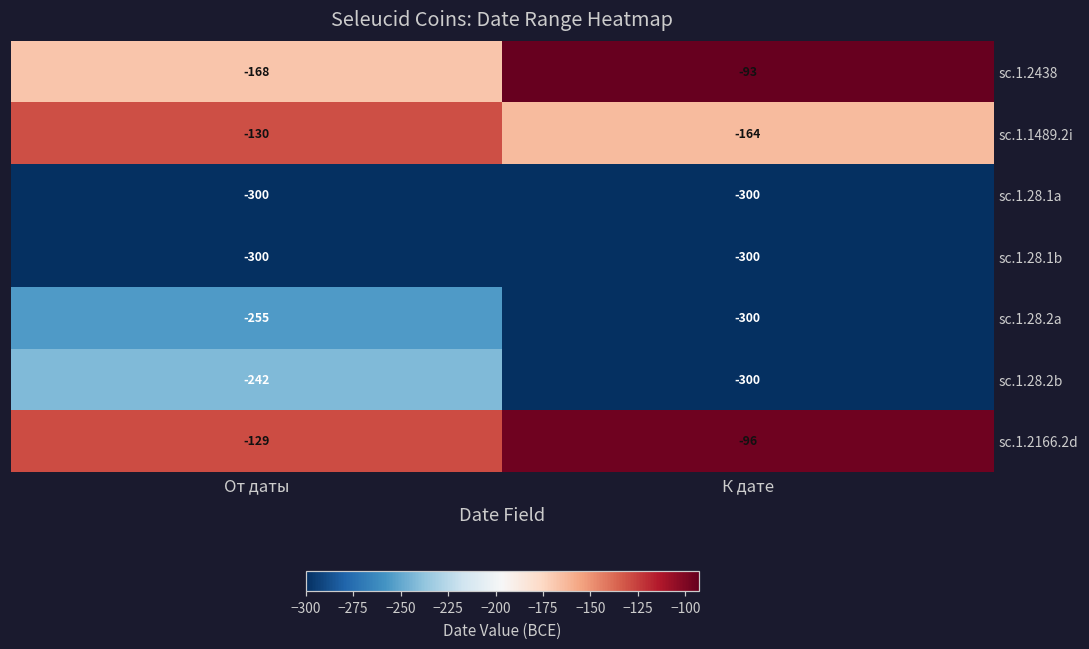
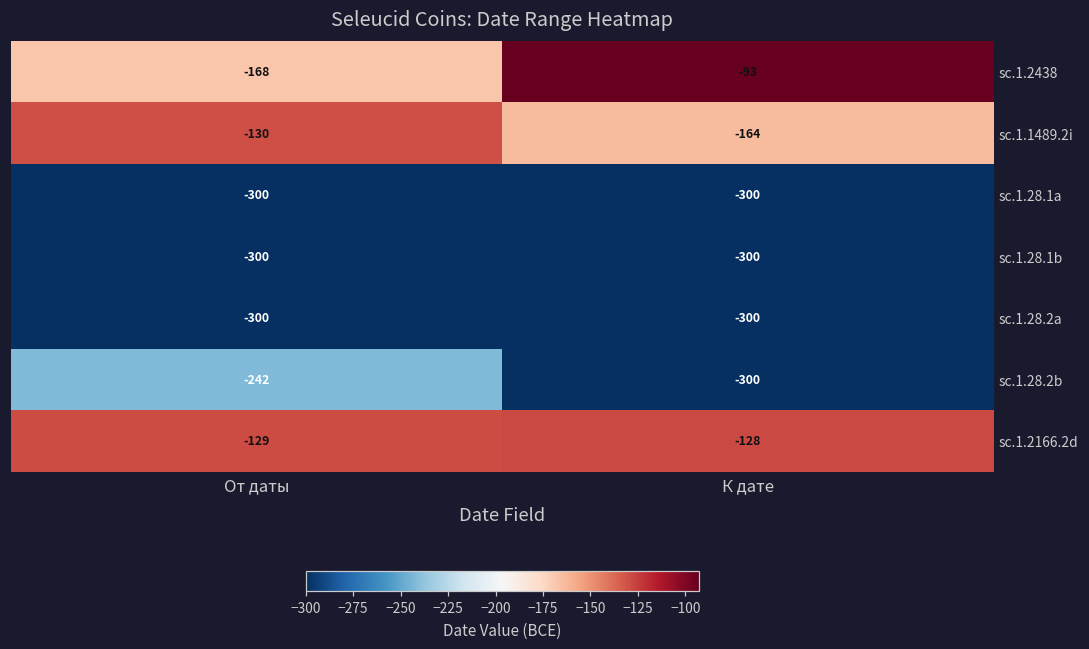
sc.1.28.2a, От даты: -255 -> -300
sc.1.2166.2d, К дате: -96 -> -128
